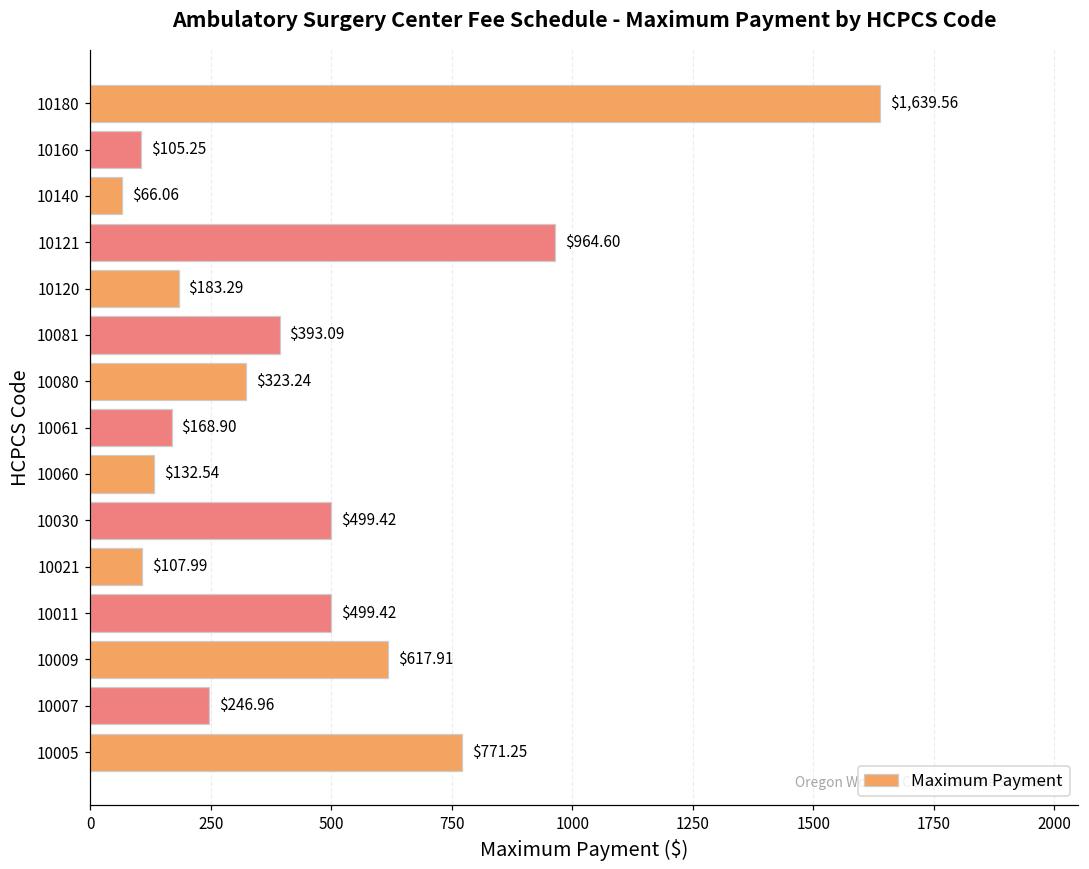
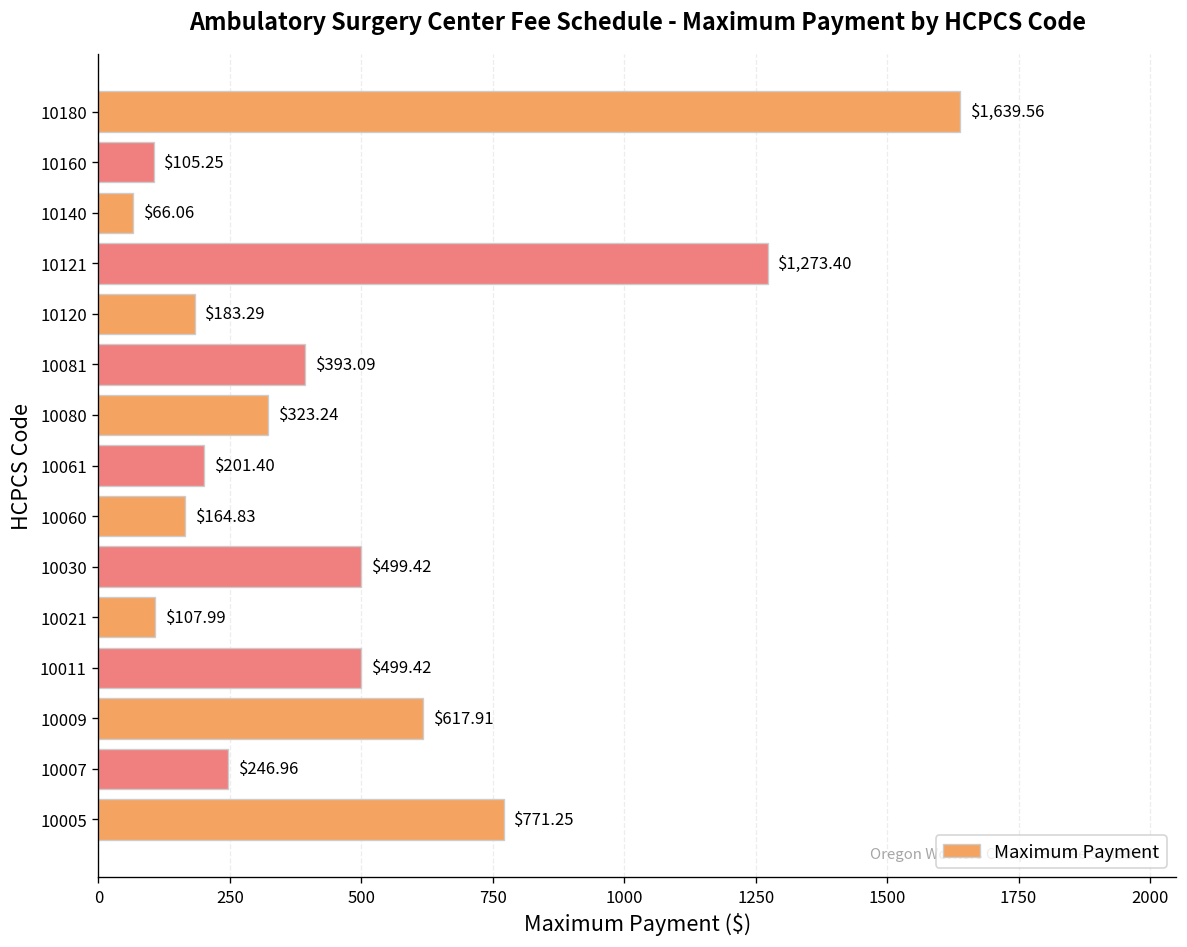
10121: $964.60 -> $1,273.40
10061: $168.90 -> $201.40
10060: $132.54 -> $164.83
